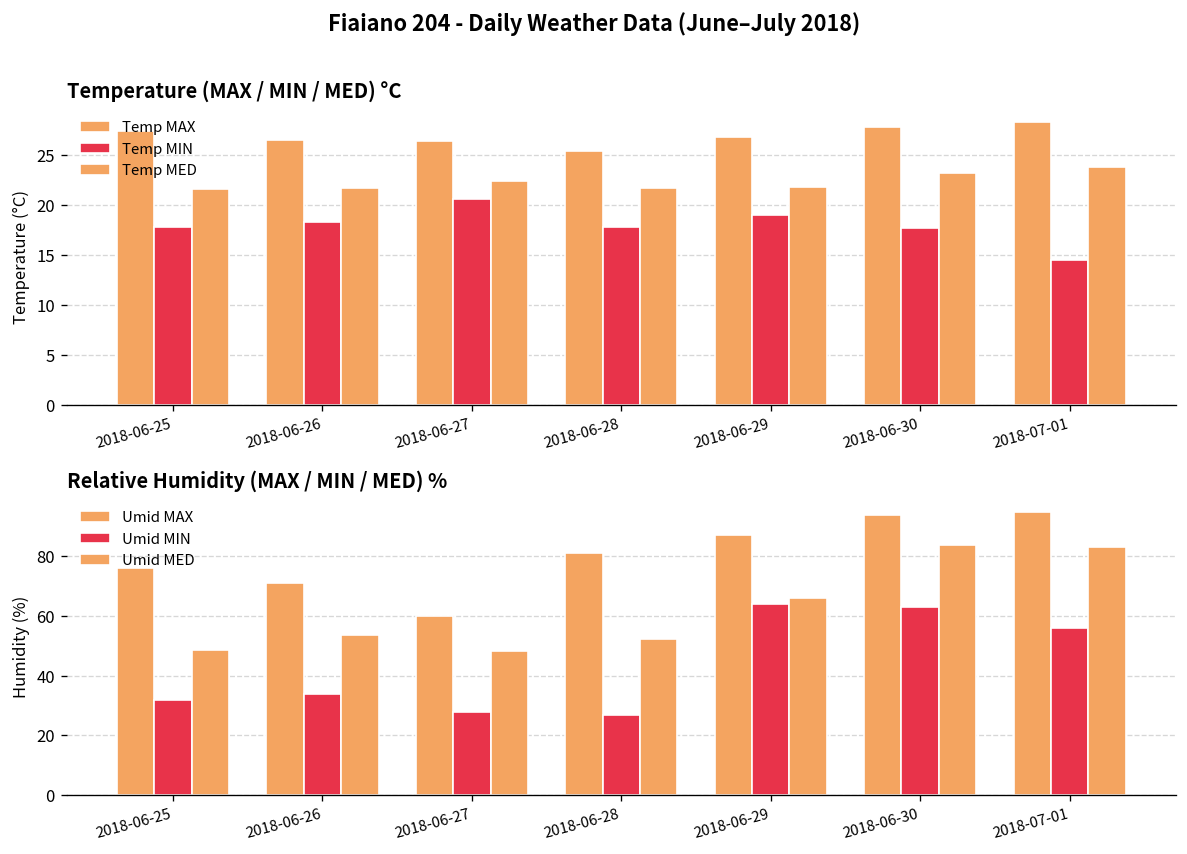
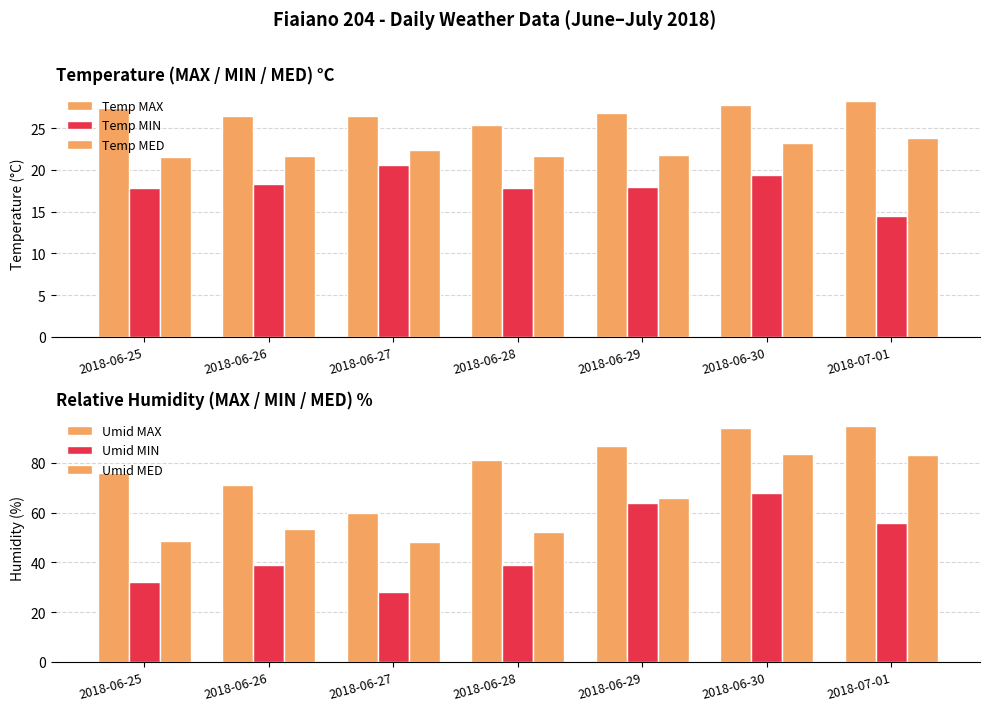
Temperature (MAX / MIN / MED) °C, Temp MIN, 2018-06-29: 19 -> 18
Temperature (MAX / MIN / MED) °C, Temp MIN, 2018-06-30: 18 -> 19
Relative Humidity (MAX / MIN / MED) %, Umid MIN, 2018-06-26: 34 -> 39
Relative Humidity (MAX / MIN / MED) %, Umid MIN, 2018-06-28: 27 -> 39
Relative Humidity (MAX / MIN / MED) %, Umid MIN, 2018-06-30: 63 -> 68
